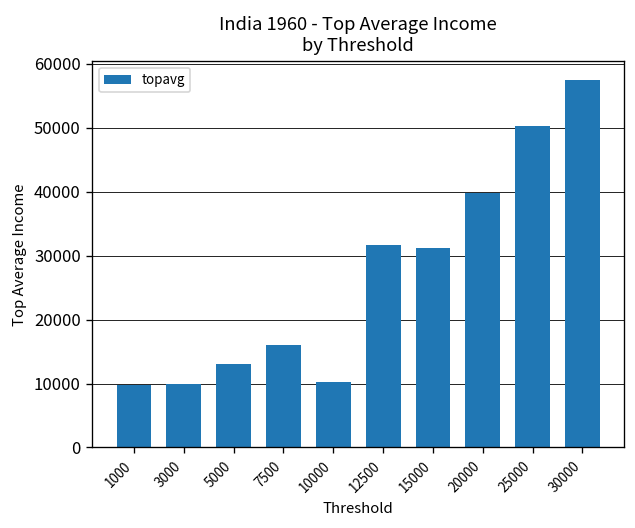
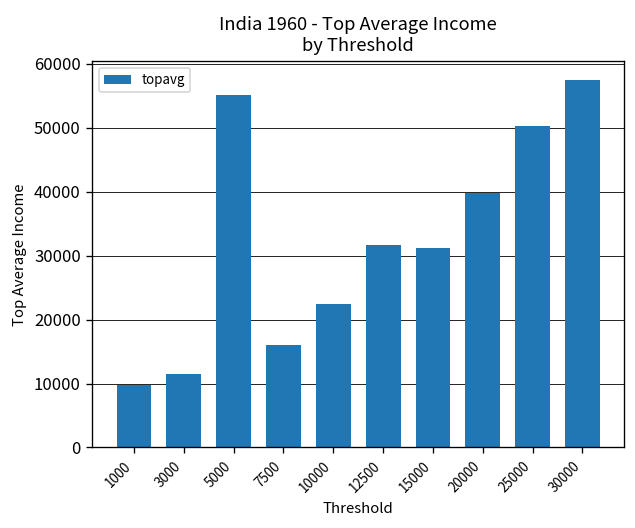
3000: 10000 -> 12000
5000: 13000 -> 55000
10000: 10000 -> 22000
